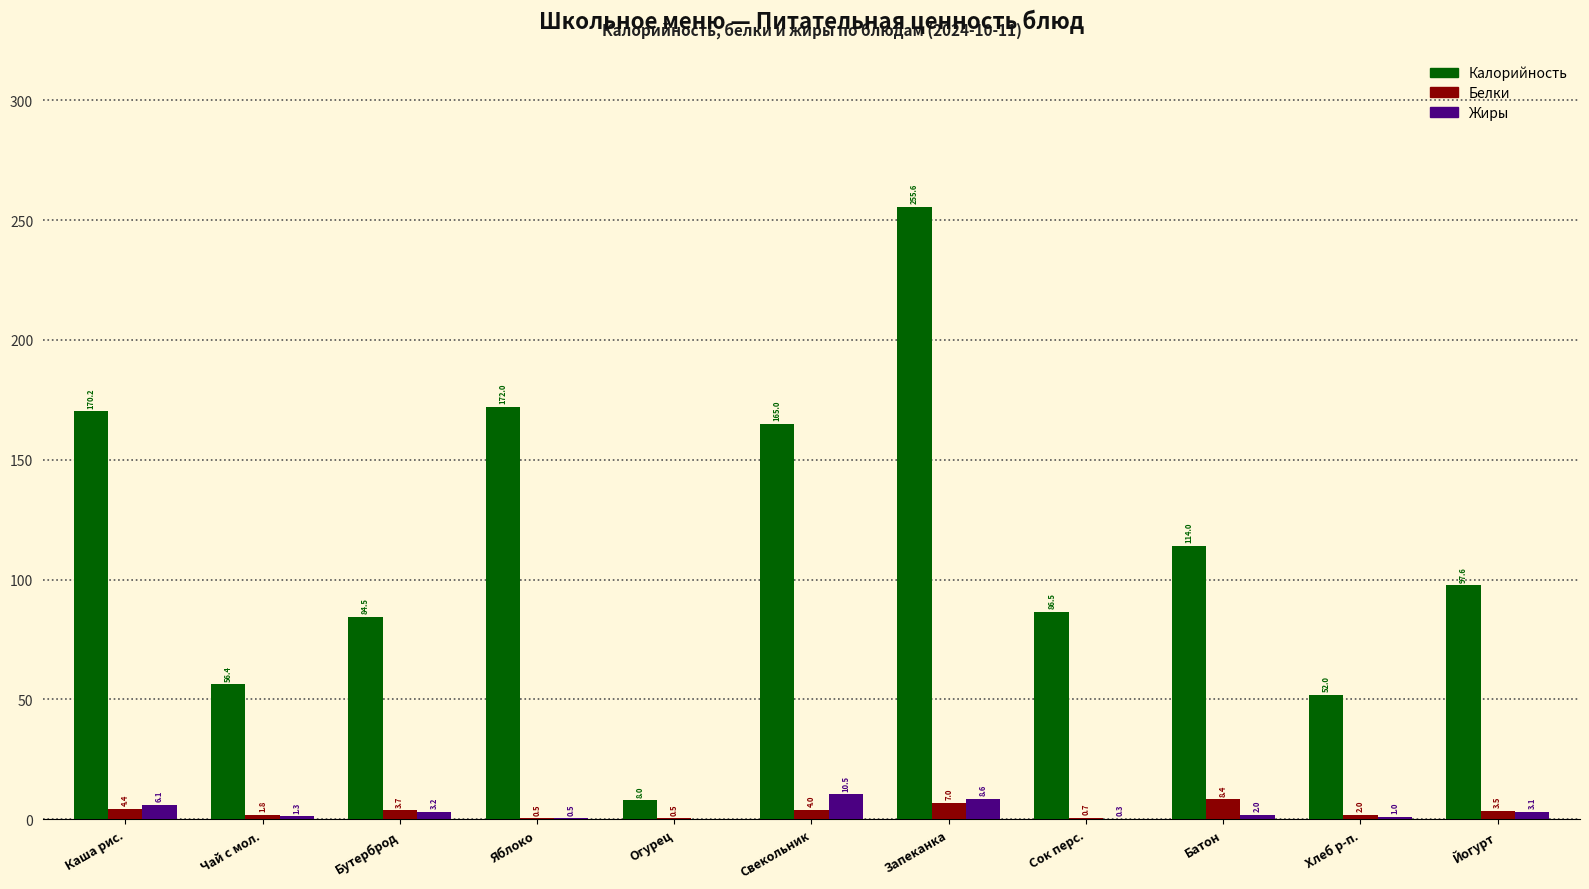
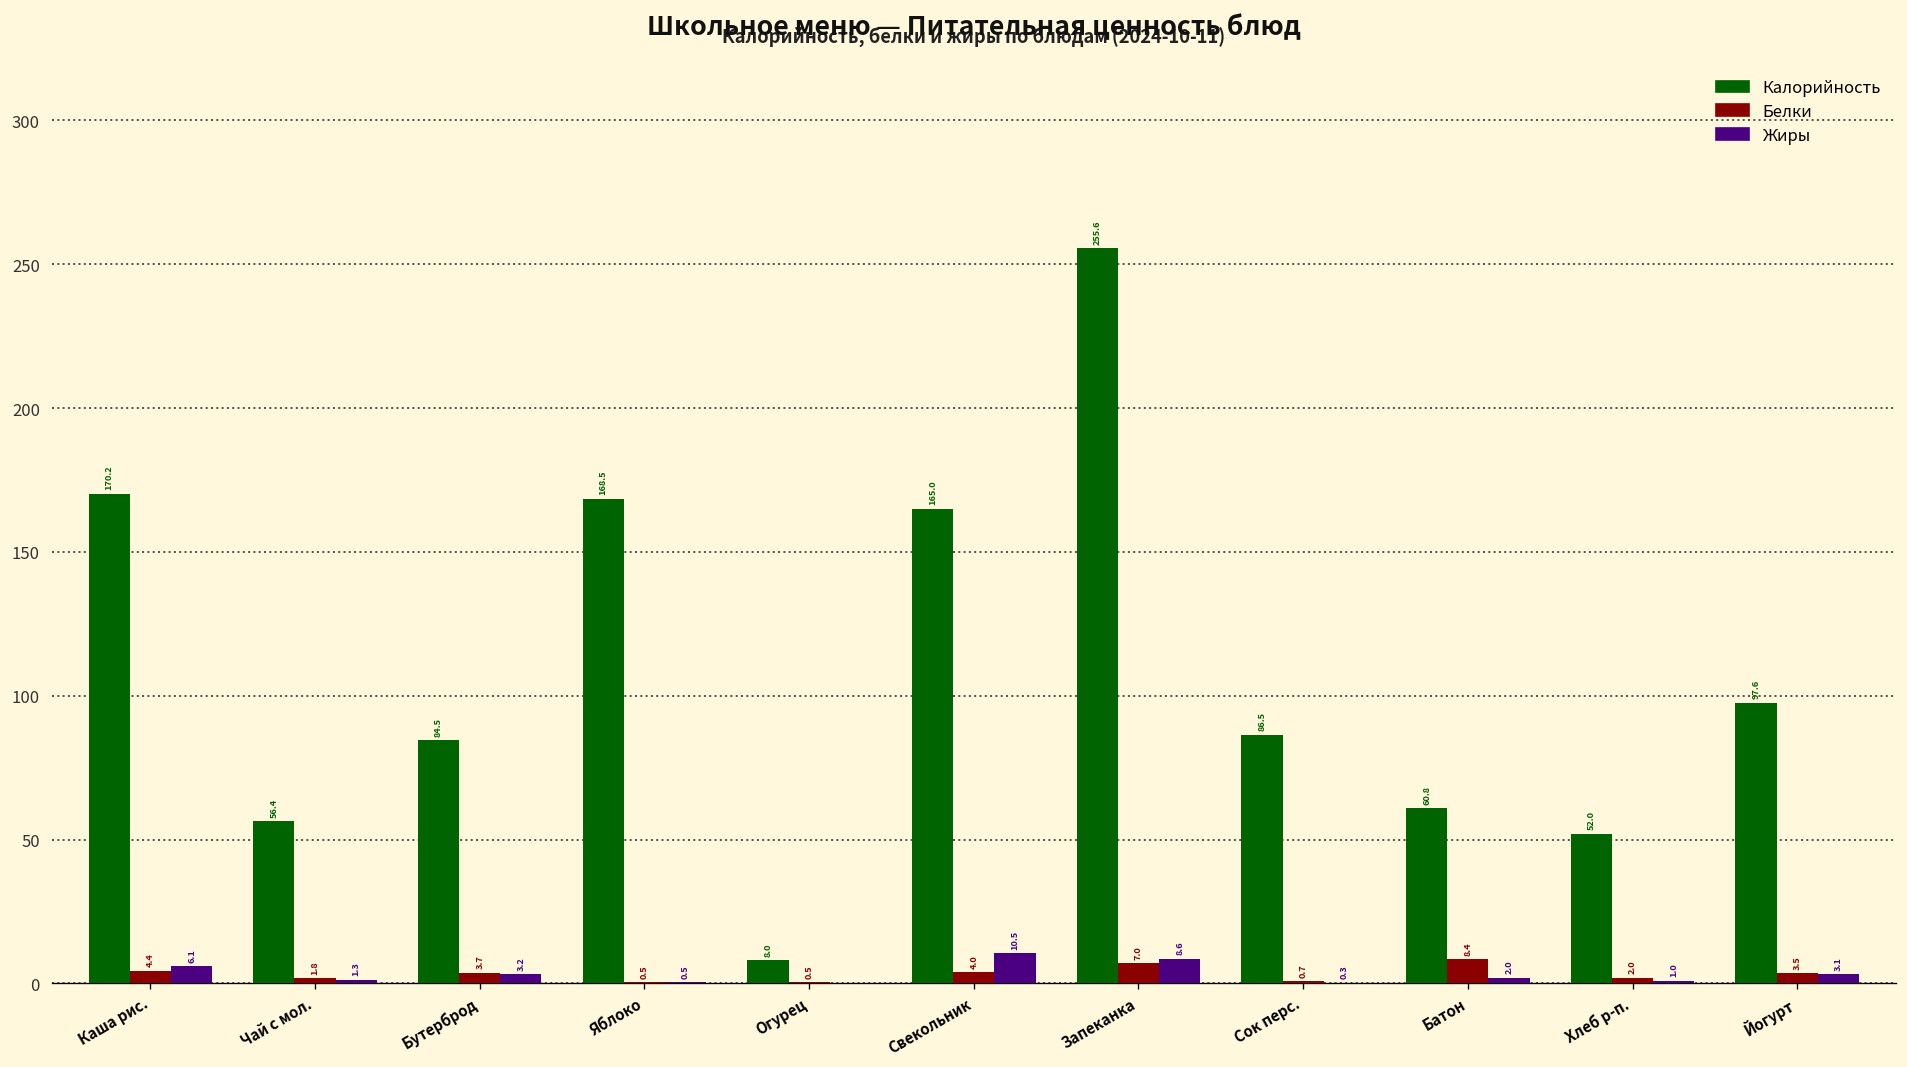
Калорийность, Яблоко: 172.0 -> 168.5
Калорийность, Батон: 114.0 -> 60.8
